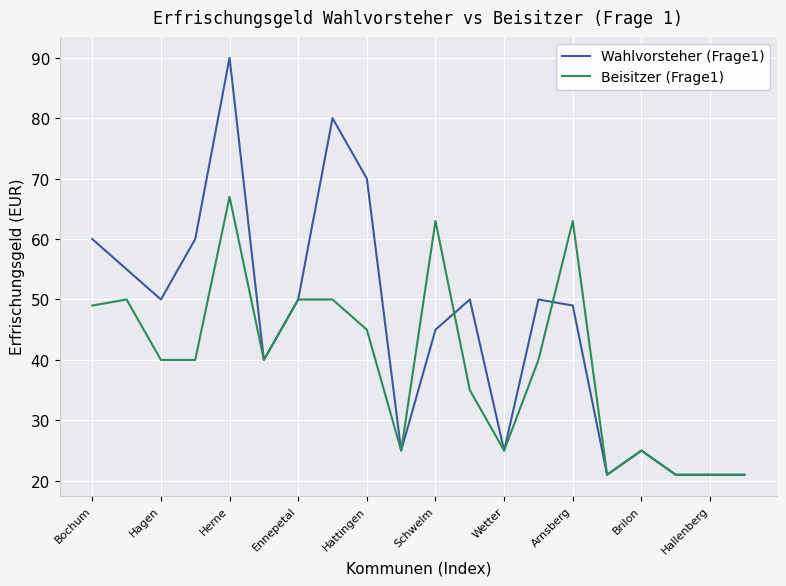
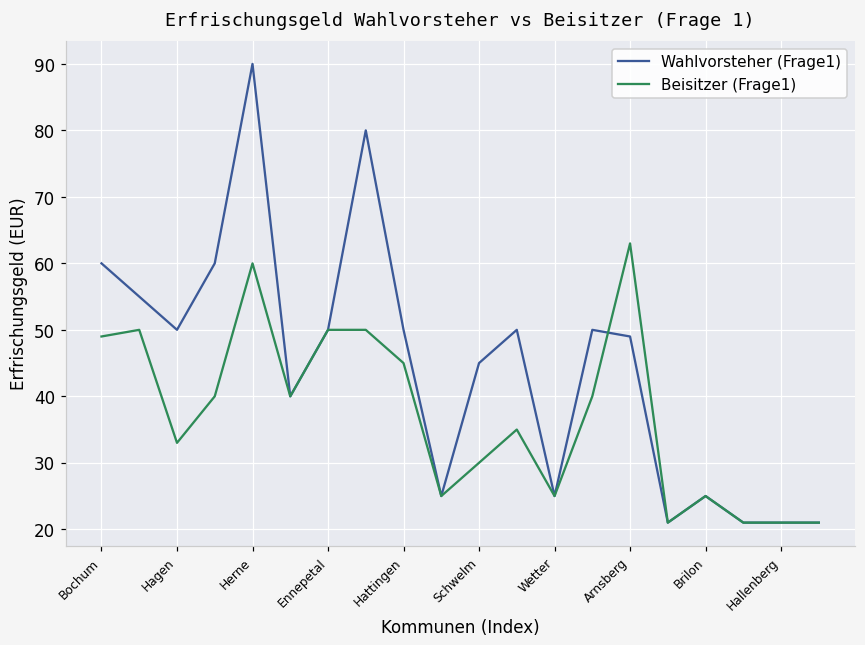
Beisitzer (Frage1), Hagen: 40 -> 33
Beisitzer (Frage1), Herne: 67 -> 60
Wahlvorsteher (Frage1), Hattingen: 70 -> 50
Beisitzer (Frage1), Schwelm: 63 -> 30
